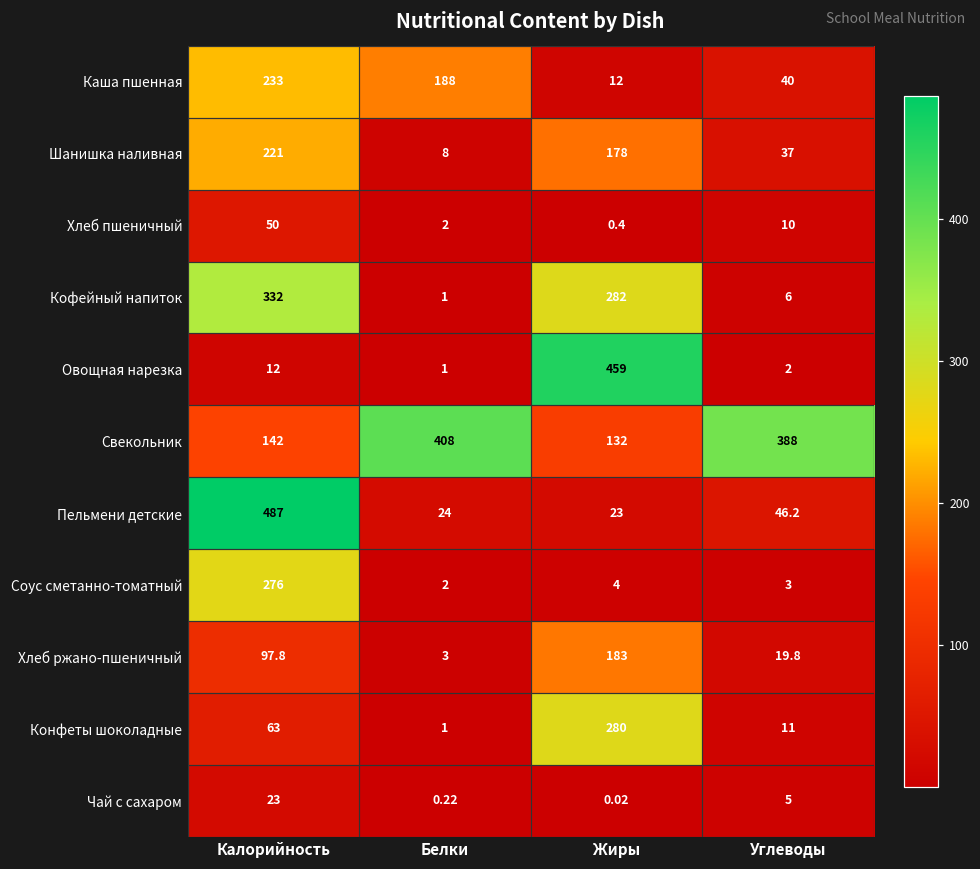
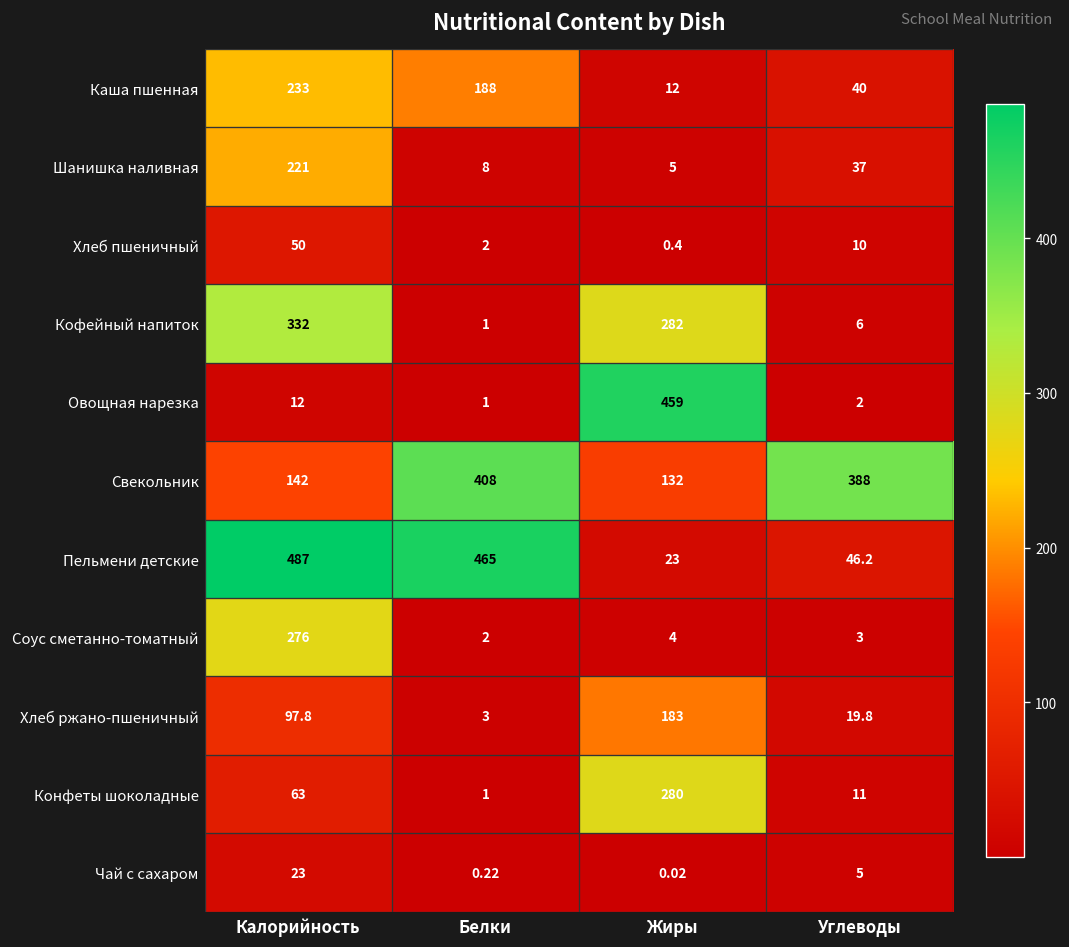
Шанишка наливная, Жиры: 178 -> 5
Пельмени детские, Белки: 24 -> 465
